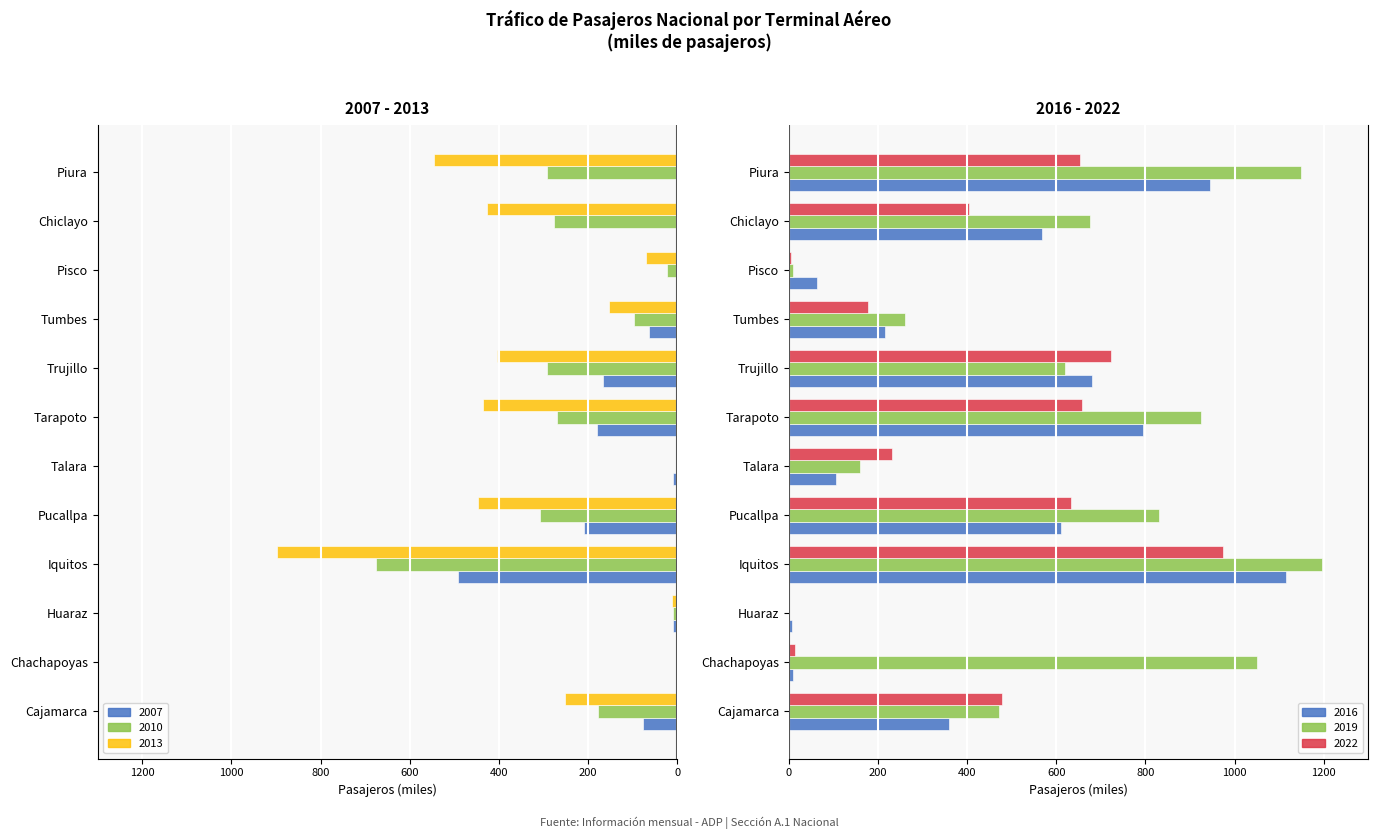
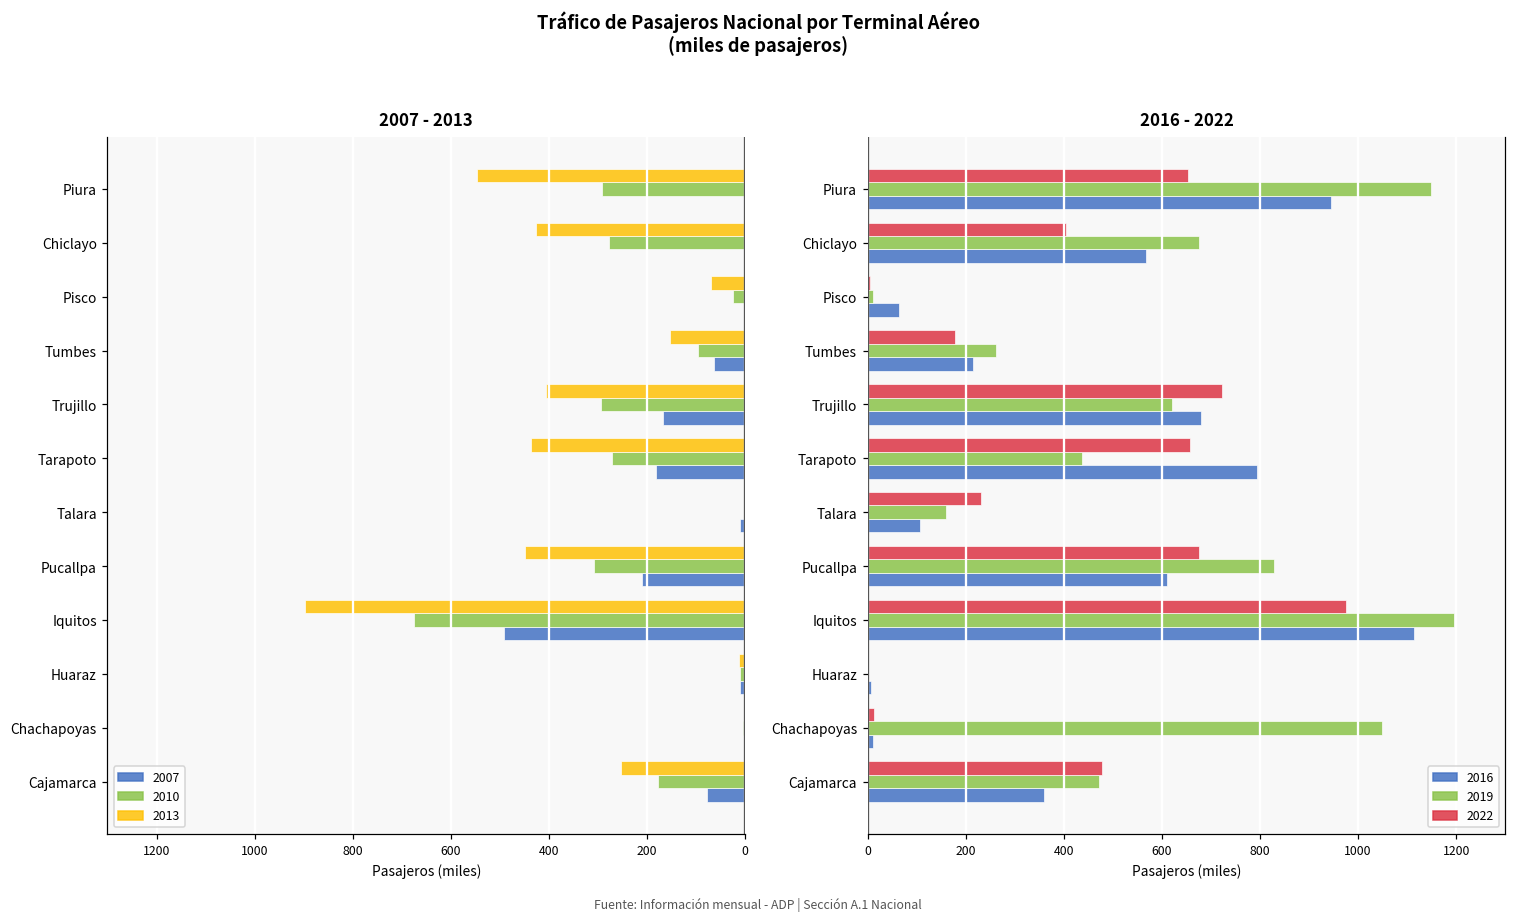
2016 - 2022, 2019, Tarapoto: 920 -> 440
2016 - 2022, 2022, Pucallpa: 630 -> 680
